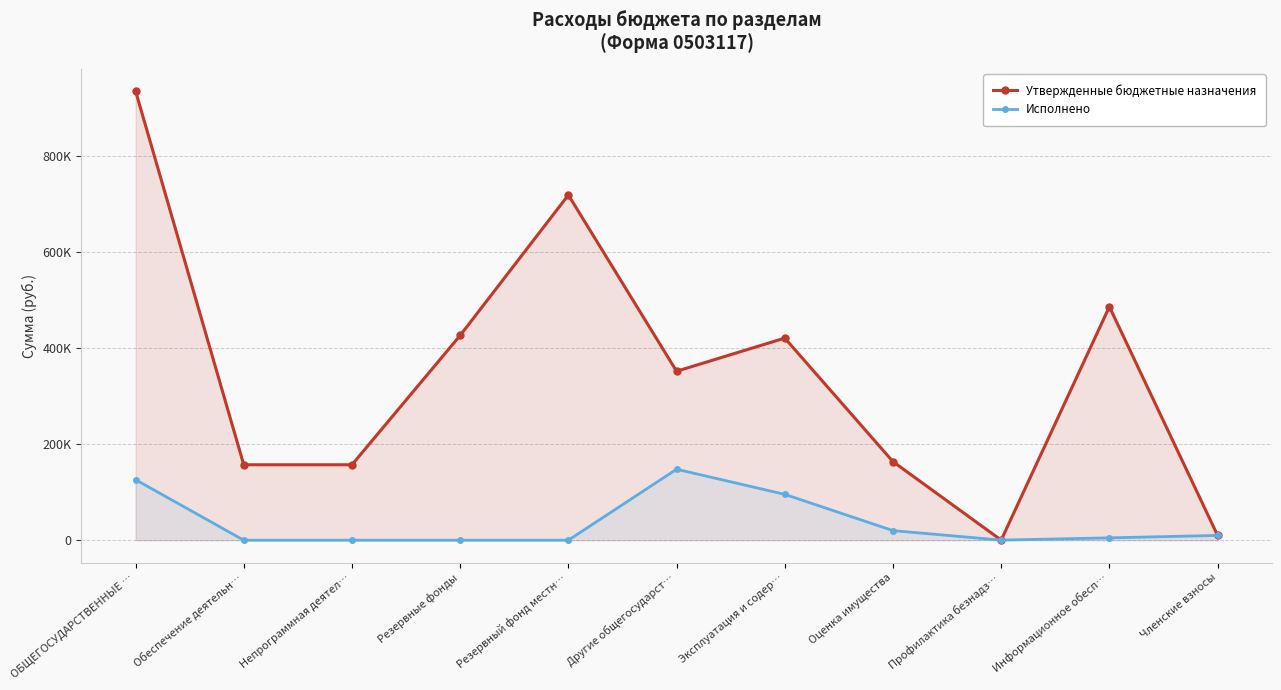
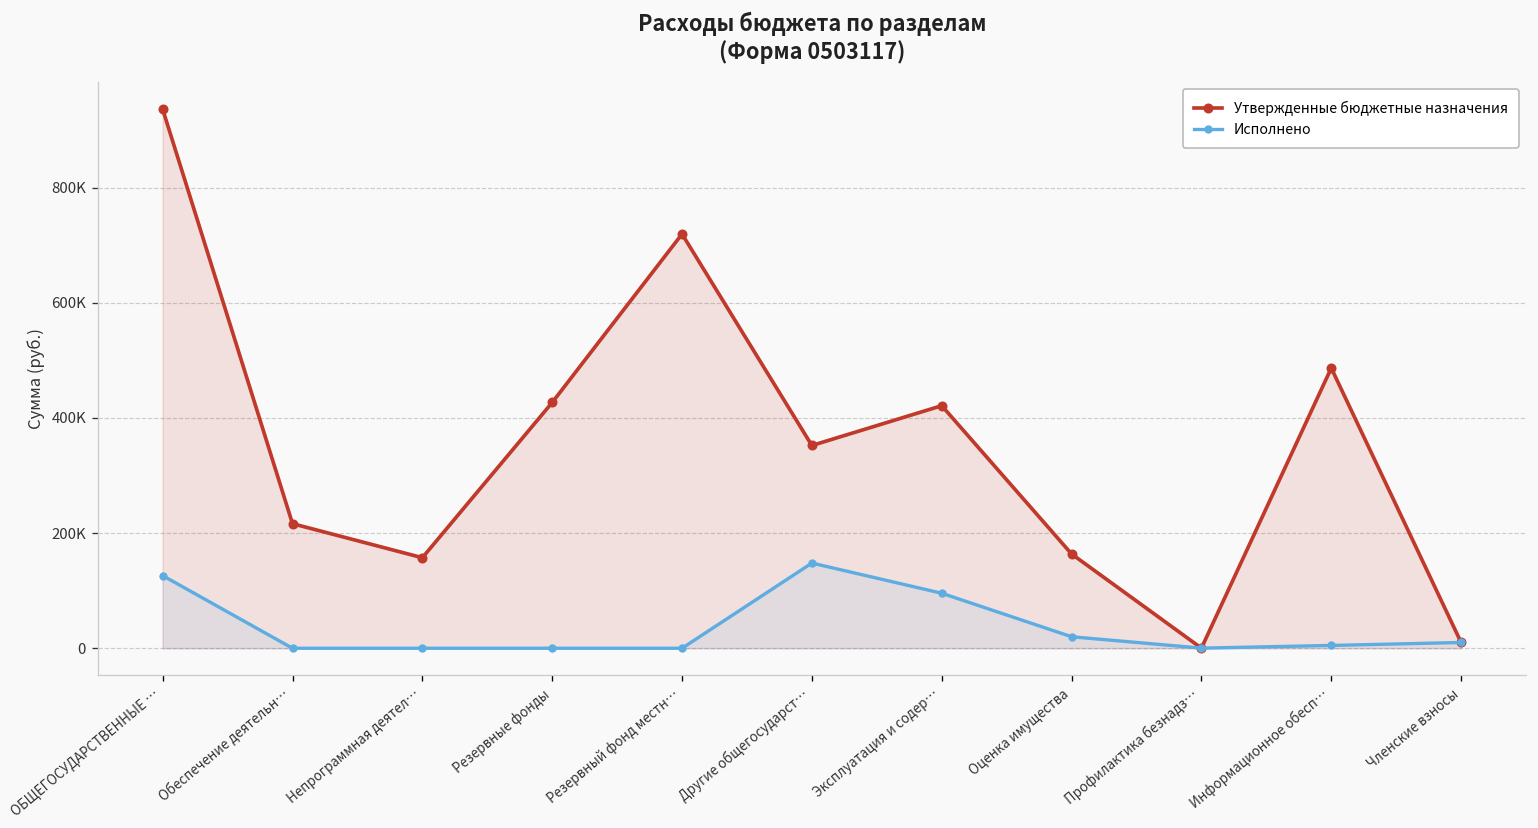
Утвержденные бюджетные назначения, Обеспечение деятельн…: 160000 -> 220000
